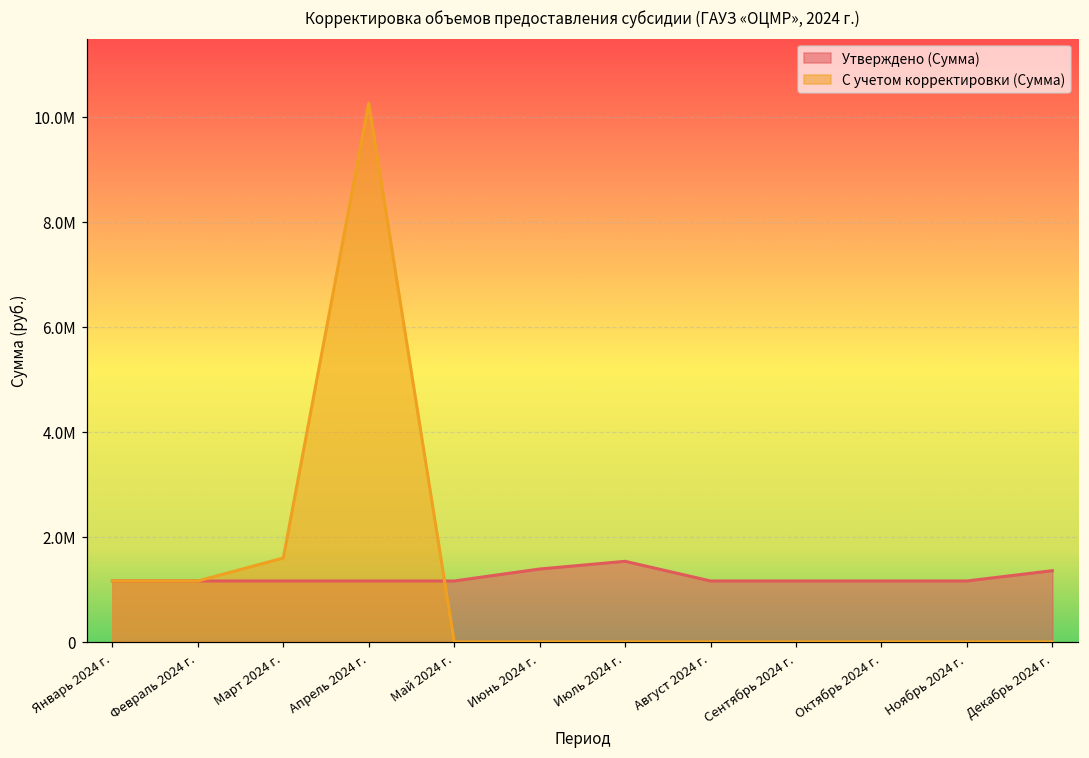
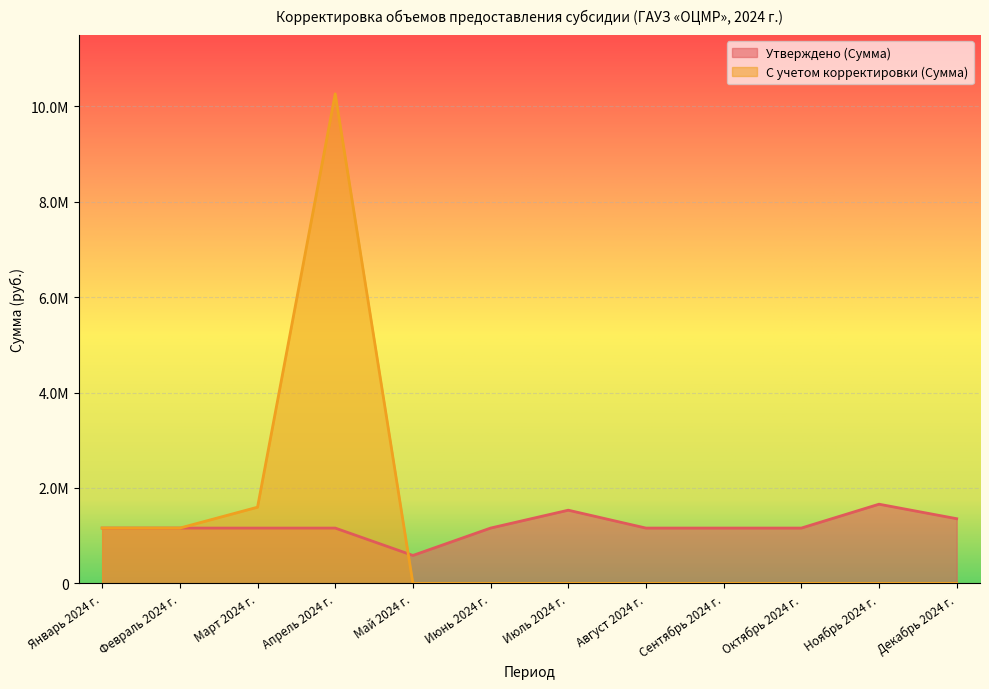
Утверждено (Сумма), Май 2024 г.: 1200000 -> 600000
Утверждено (Сумма), Июнь 2024 г.: 1400000 -> 1200000
Утверждено (Сумма), Ноябрь 2024 г.: 1200000 -> 1700000
